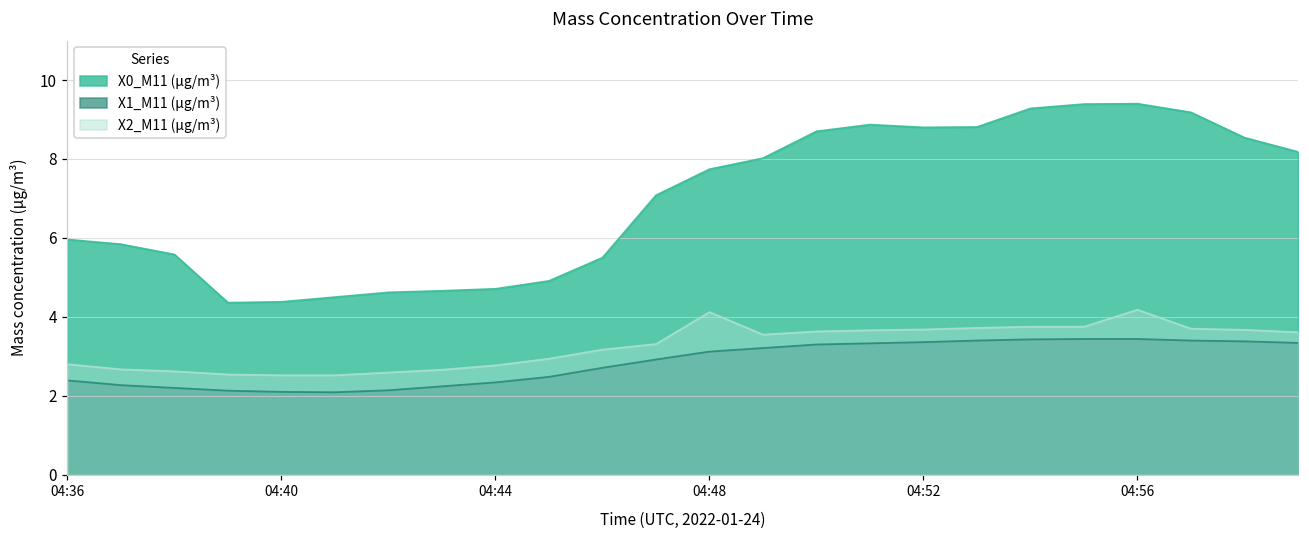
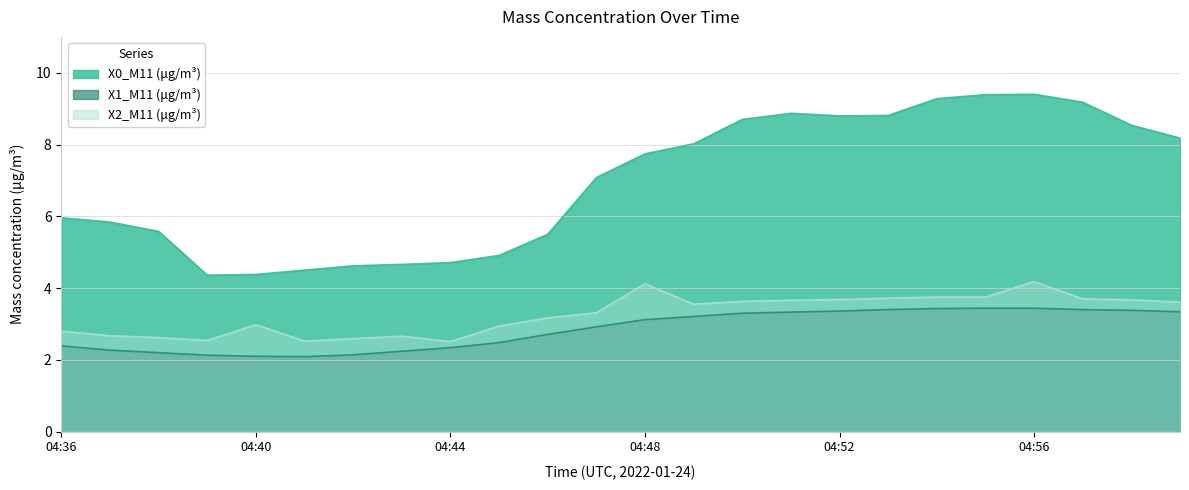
X2_M11 (μg/m³), 04:40: 2.5 -> 3.0
X2_M11 (μg/m³), 04:44: 2.8 -> 2.5
